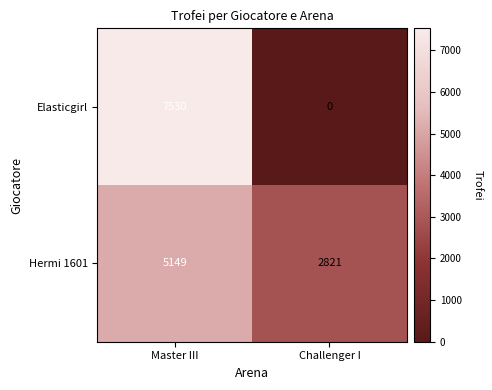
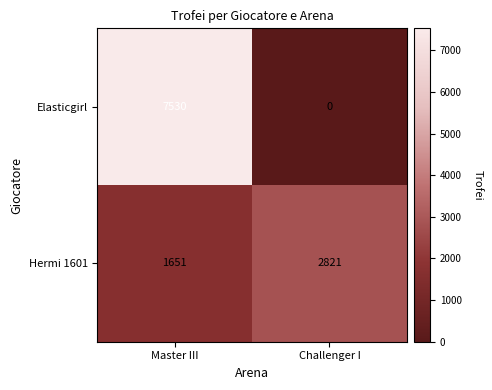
Hermi 1601, Master III: 5149 -> 1651
